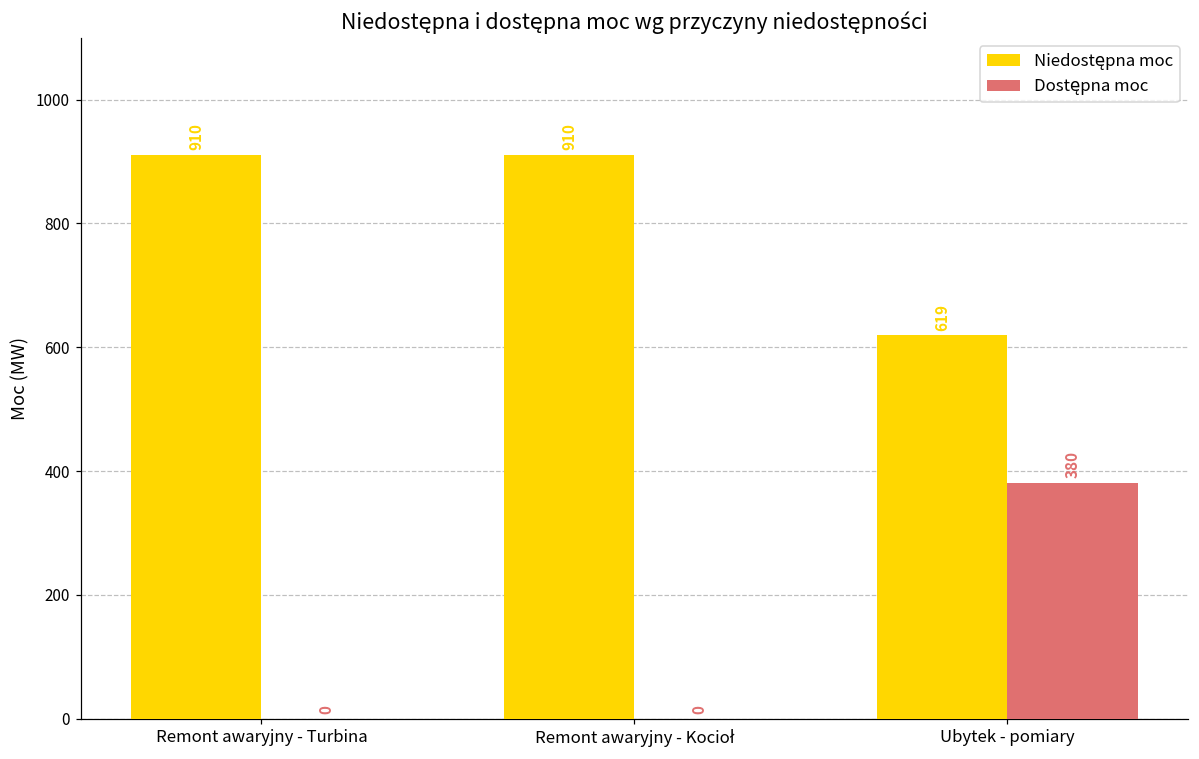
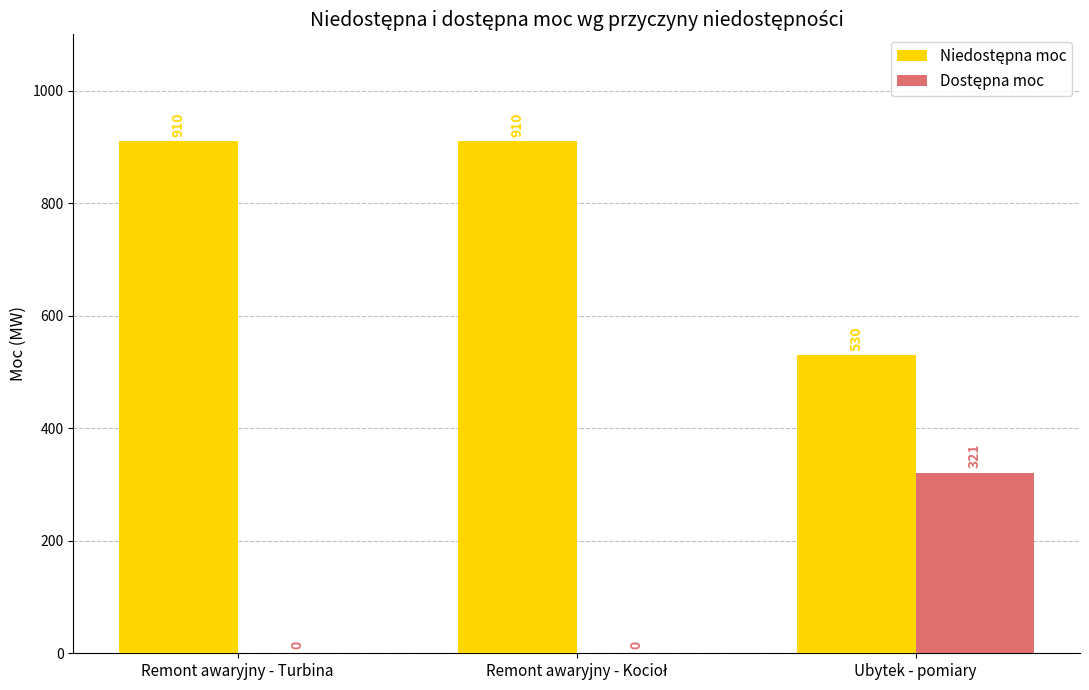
Niedostępna moc, Ubytek - pomiary: 619 -> 530
Dostępna moc, Ubytek - pomiary: 380 -> 321
